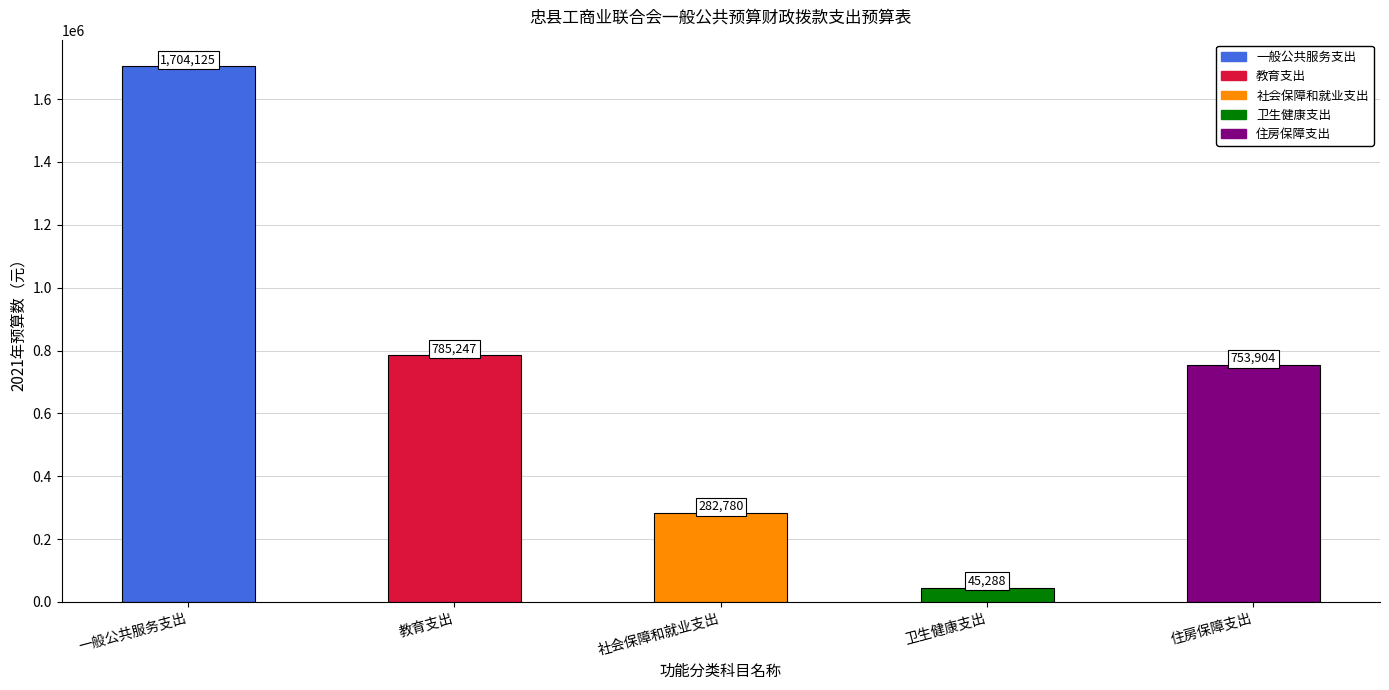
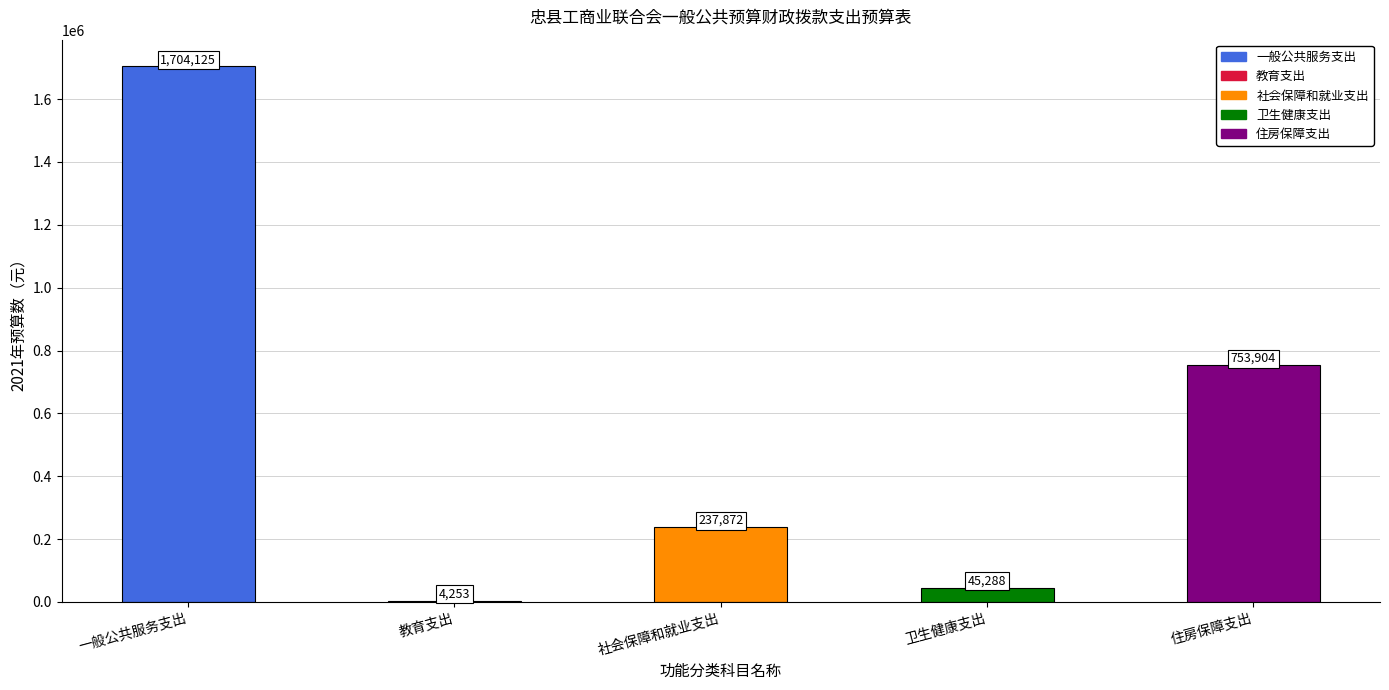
教育支出: 785,247 -> 4,253
社会保障和就业支出: 282,780 -> 237,872
